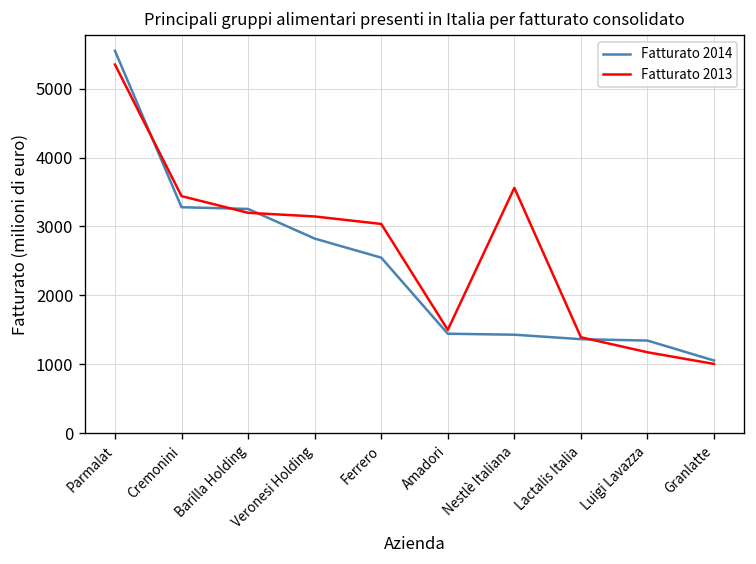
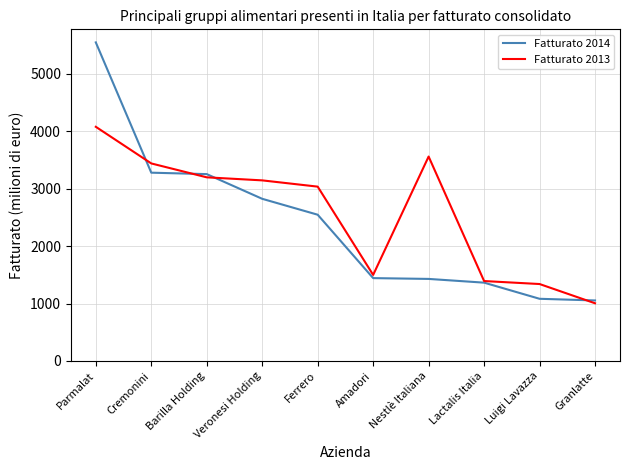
Fatturato 2013, Parmalat: 5400 -> 4100
Fatturato 2014, Luigi Lavazza: 1300 -> 1100
Fatturato 2013, Luigi Lavazza: 1200 -> 1300
